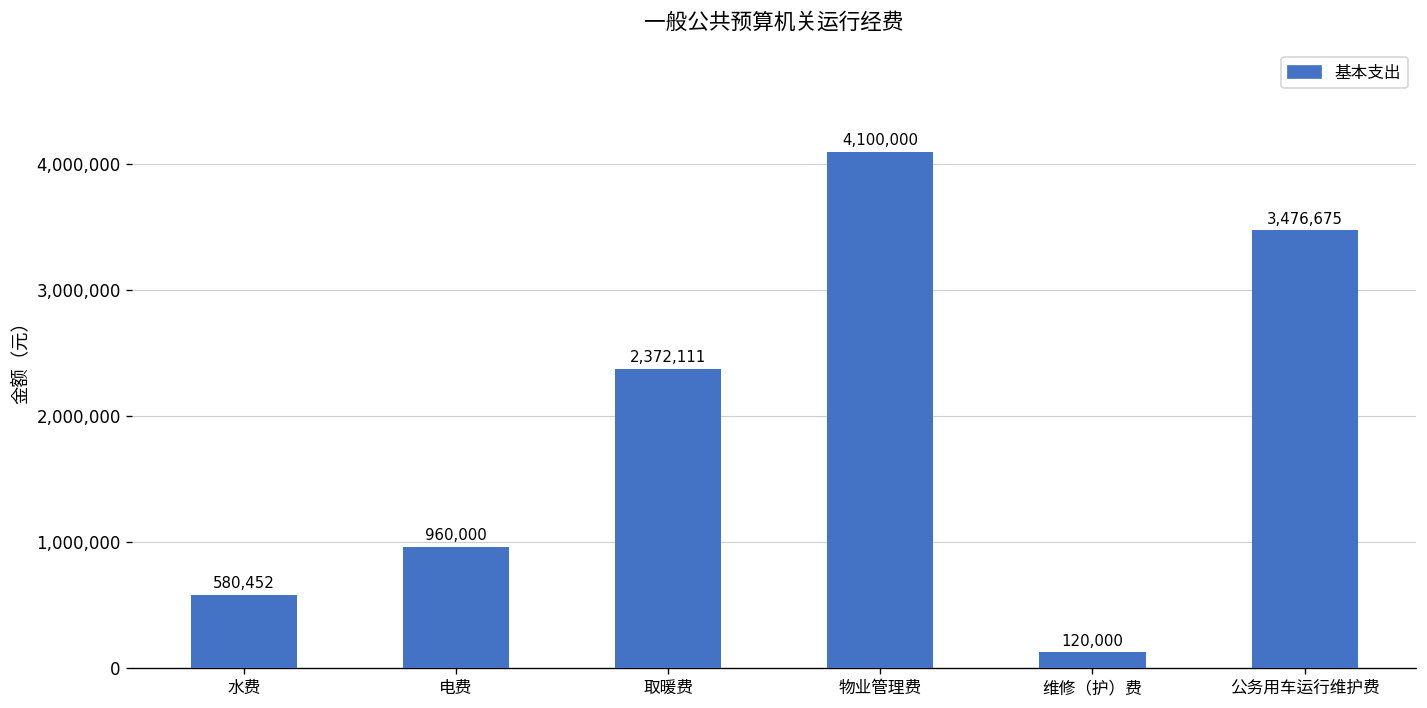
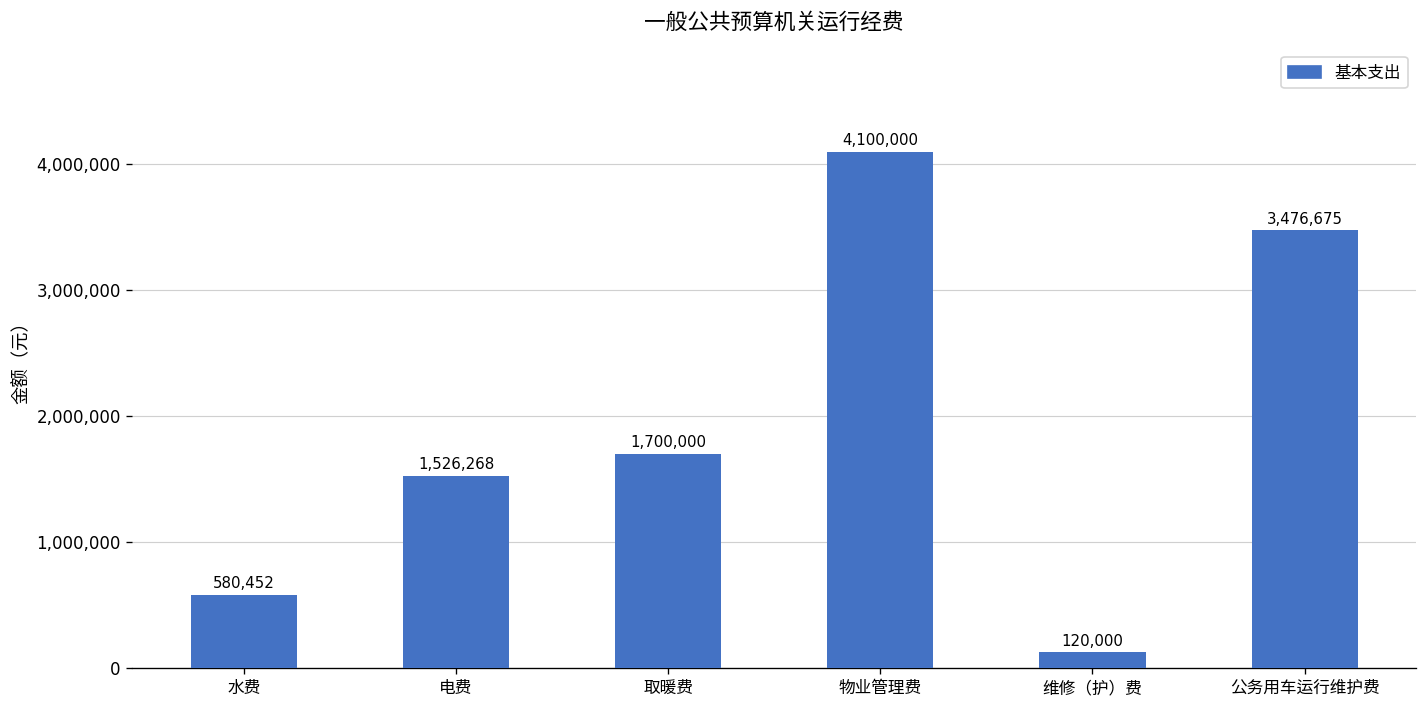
电费: 960,000 -> 1,526,268
取暖费: 2,372,111 -> 1,700,000
